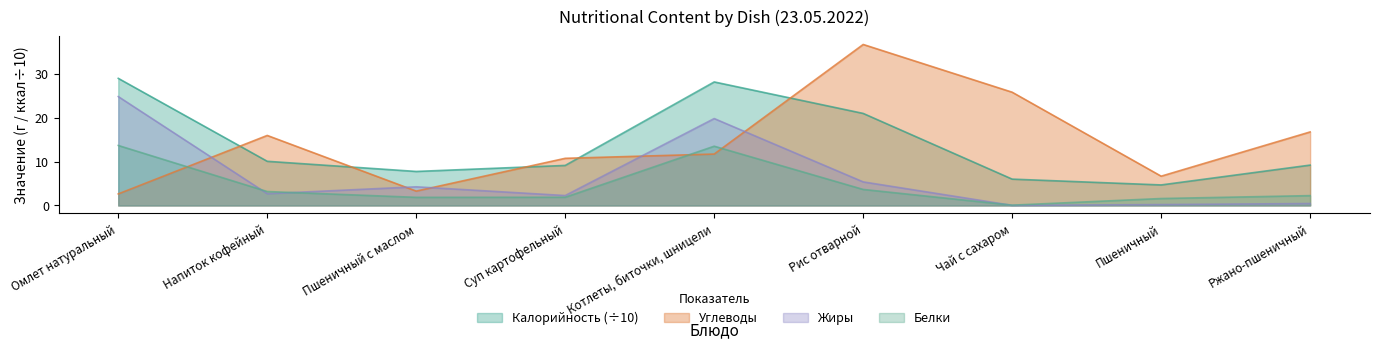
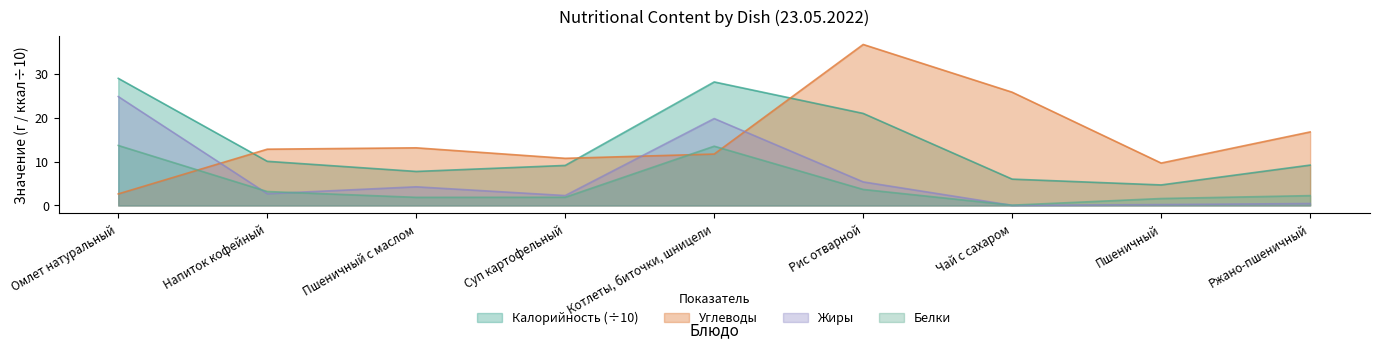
Углеводы, Напиток кофейный: 16 -> 13
Углеводы, Пшеничный с маслом: 3 -> 13
Углеводы, Пшеничный: 7 -> 10
